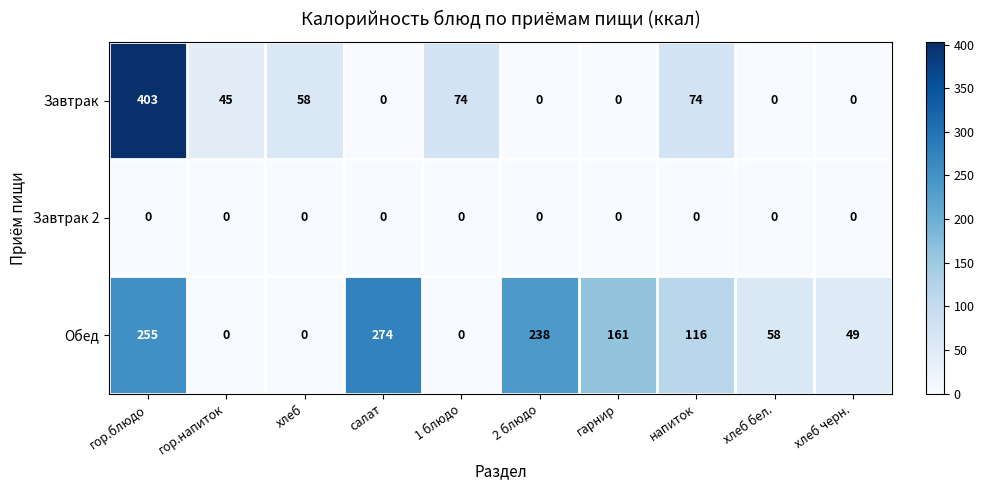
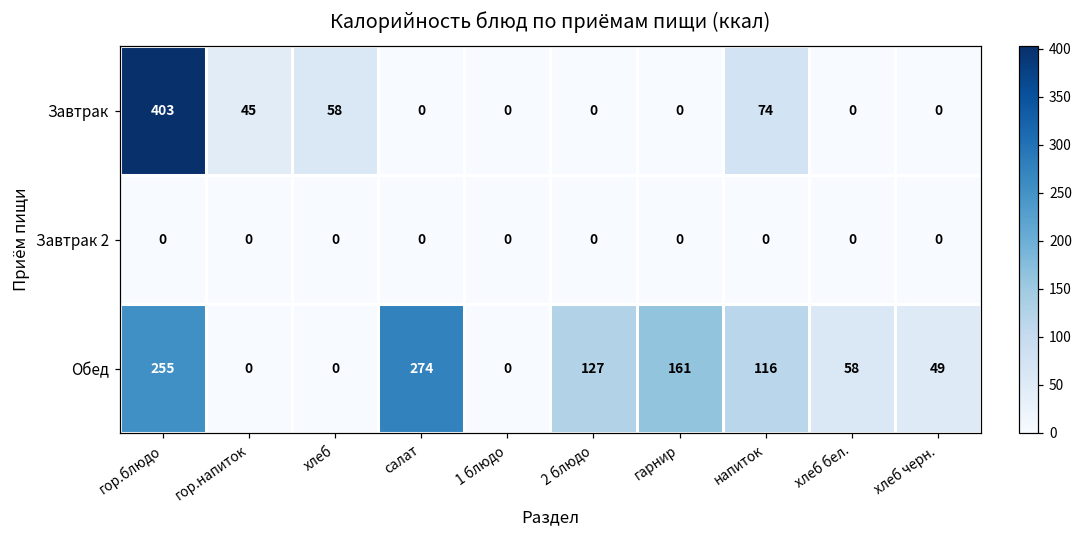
Завтрак, 1 блюдо: 74 -> 0
Обед, 2 блюдо: 238 -> 127
